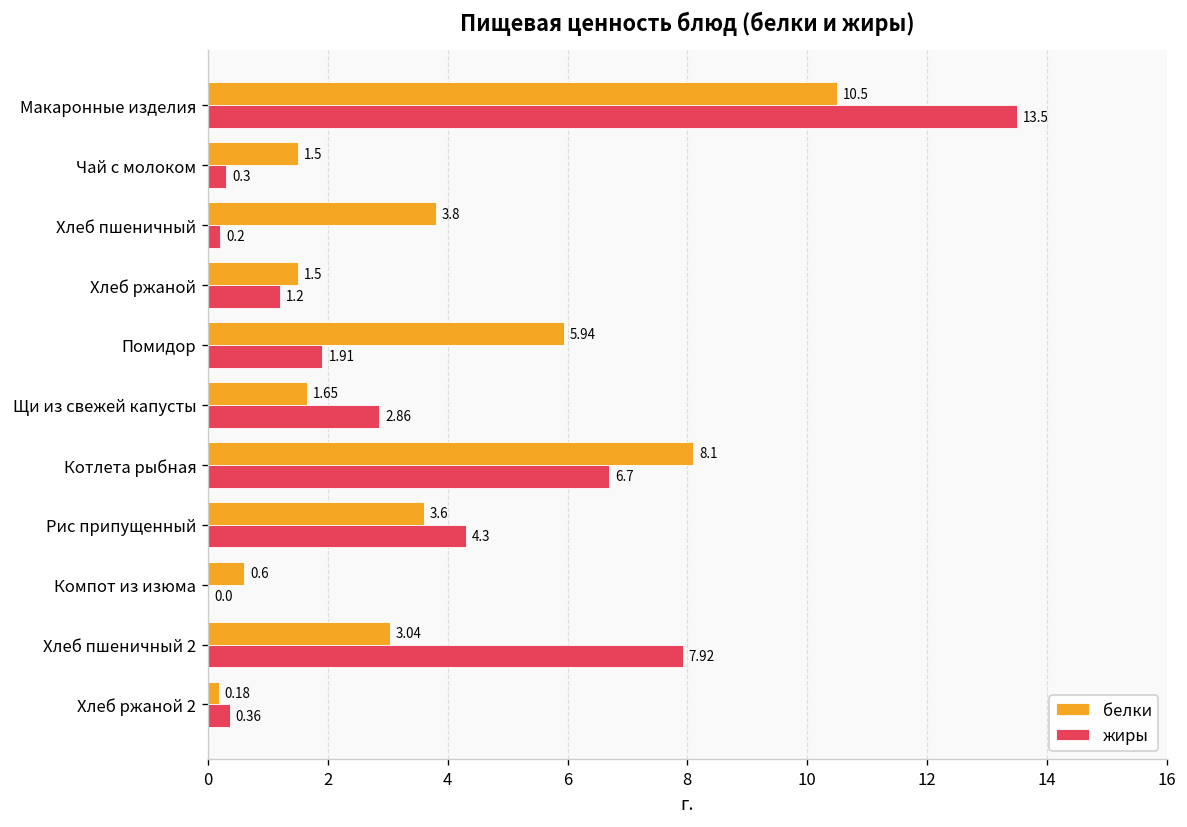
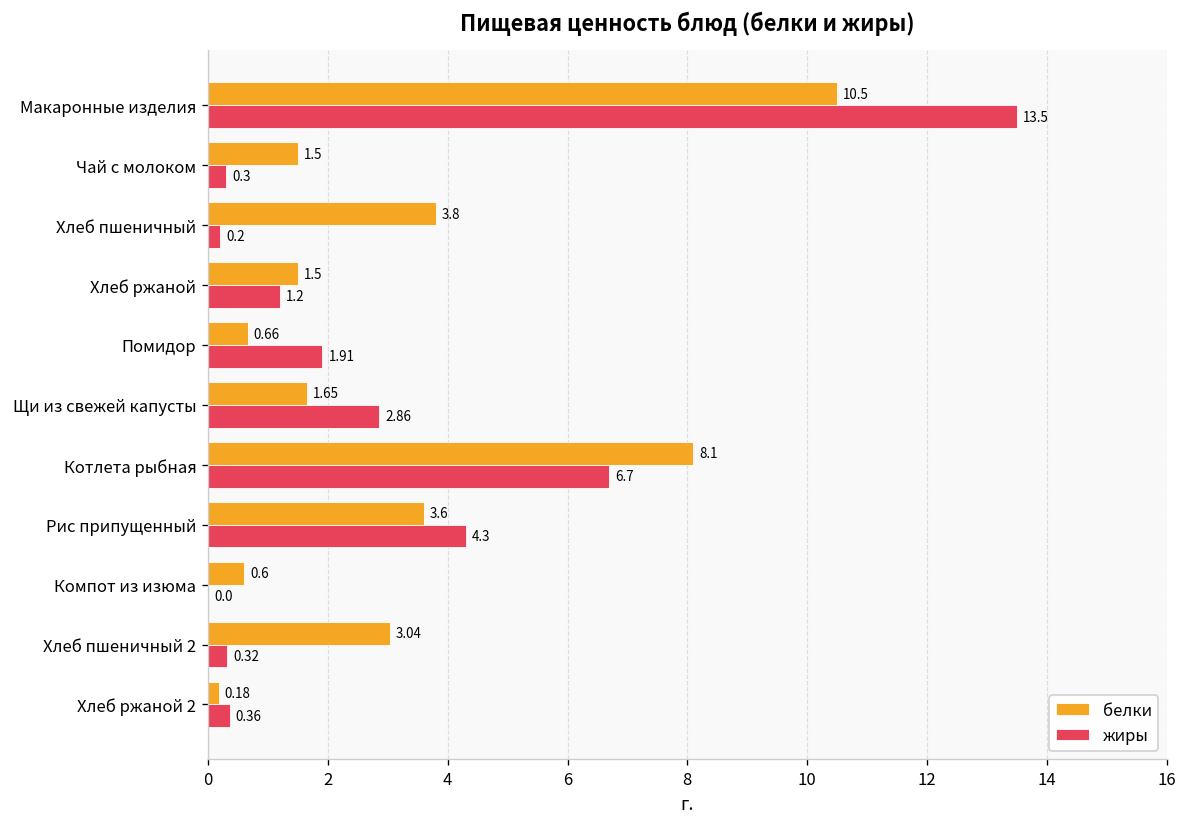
белки, Помидор: 5.94 -> 0.66
жиры, Хлеб пшеничный 2: 7.92 -> 0.32
